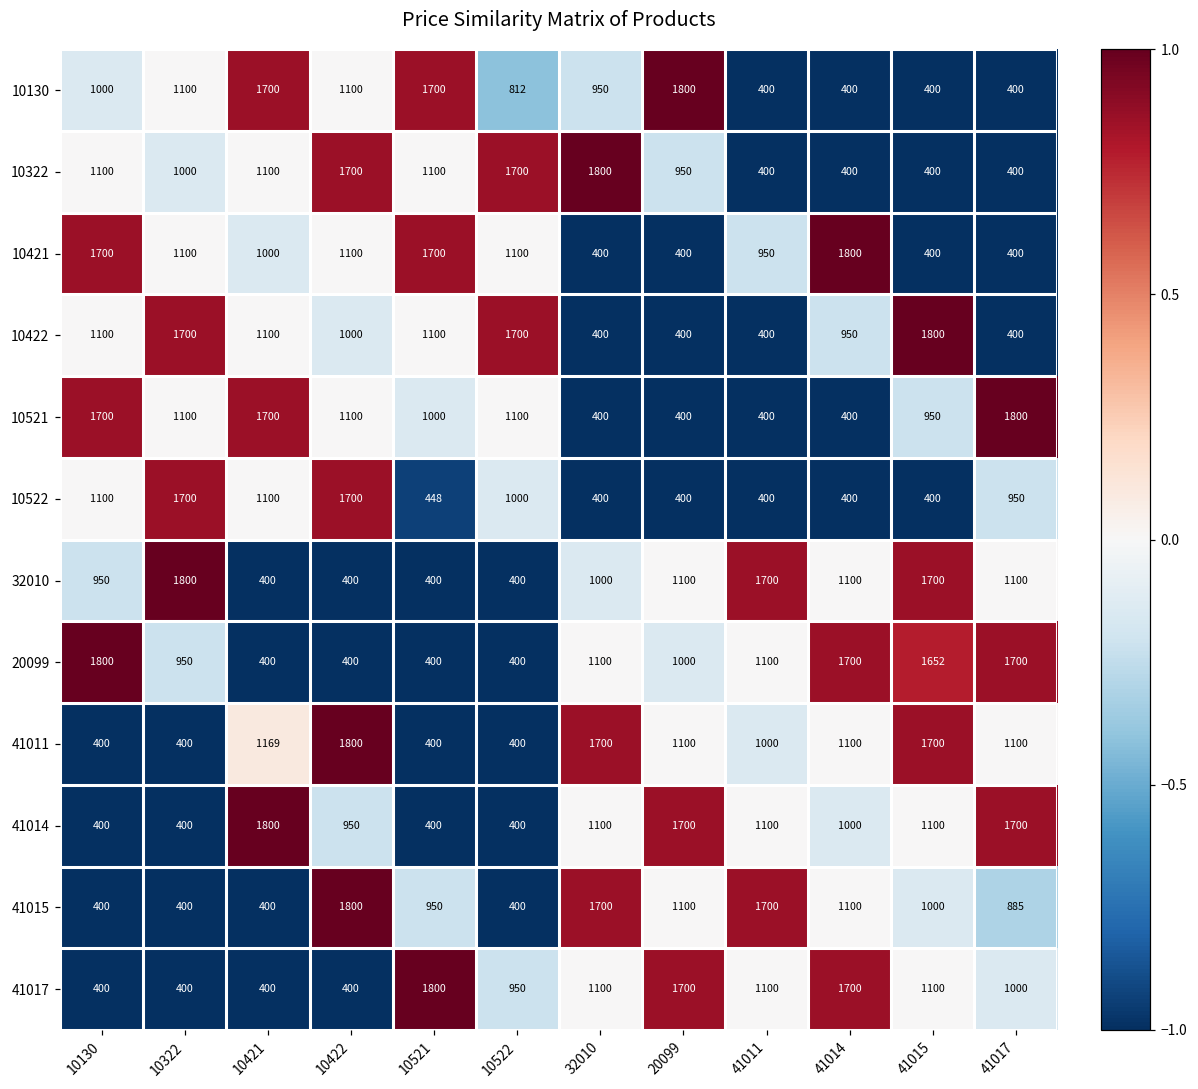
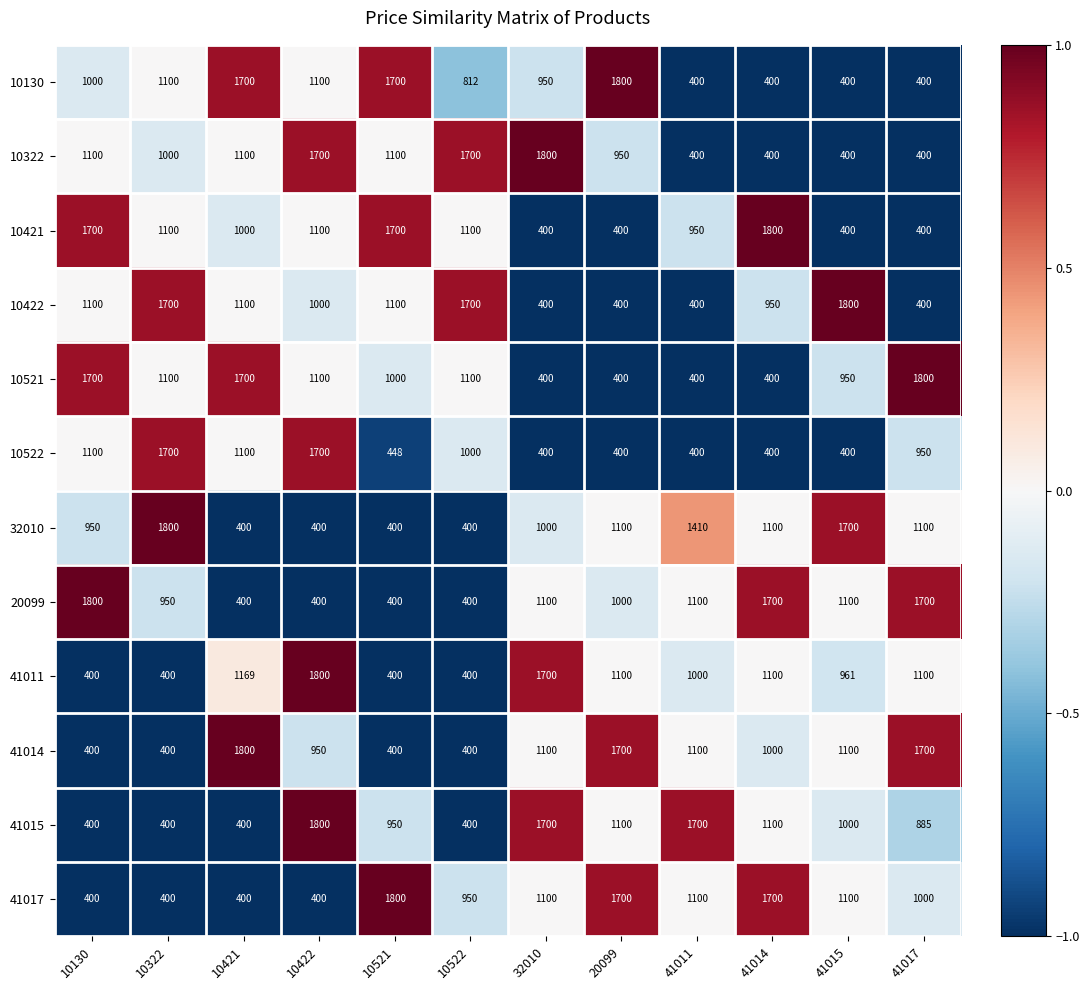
32010, 41011: 1700 -> 1410
20099, 41015: 1652 -> 1100
41011, 41015: 1700 -> 961
